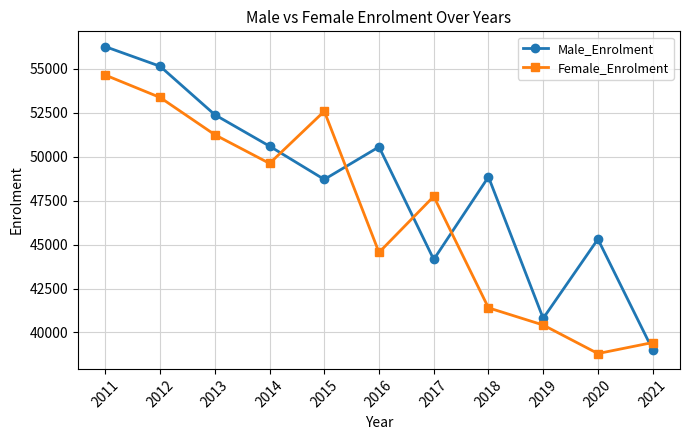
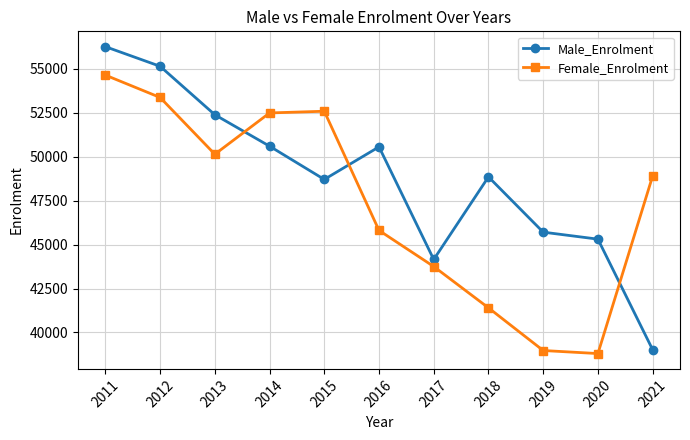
Female_Enrolment, 2013: 51300 -> 50100
Female_Enrolment, 2014: 49600 -> 52500
Female_Enrolment, 2016: 44600 -> 45800
Female_Enrolment, 2017: 47700 -> 43800
Male_Enrolment, 2019: 40800 -> 45700
Female_Enrolment, 2019: 40400 -> 39000
Female_Enrolment, 2021: 39400 -> 48900
